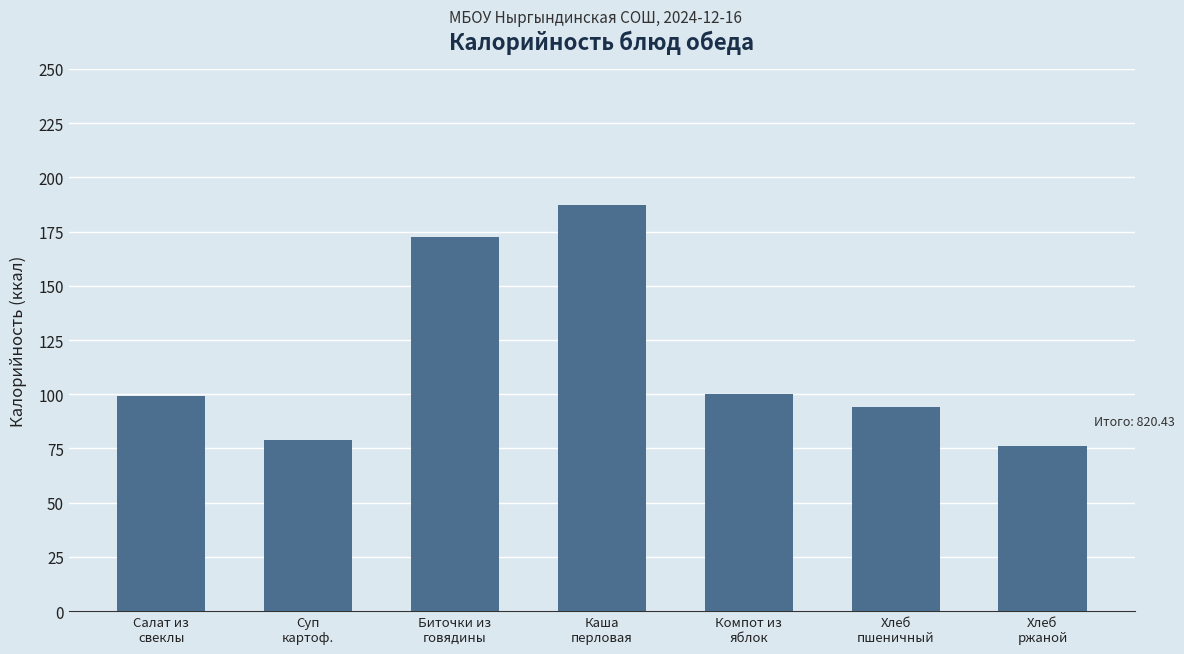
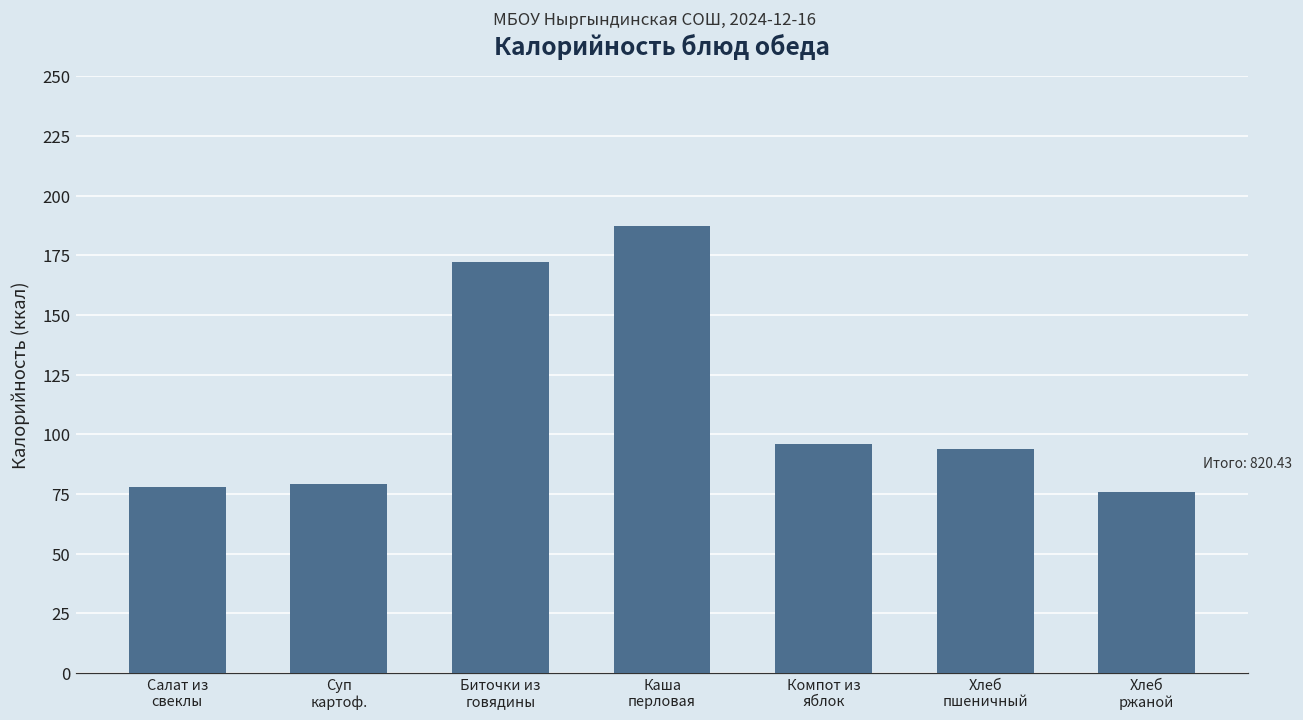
Салат из свеклы: 99 -> 78
Компот из яблок: 100 -> 96
